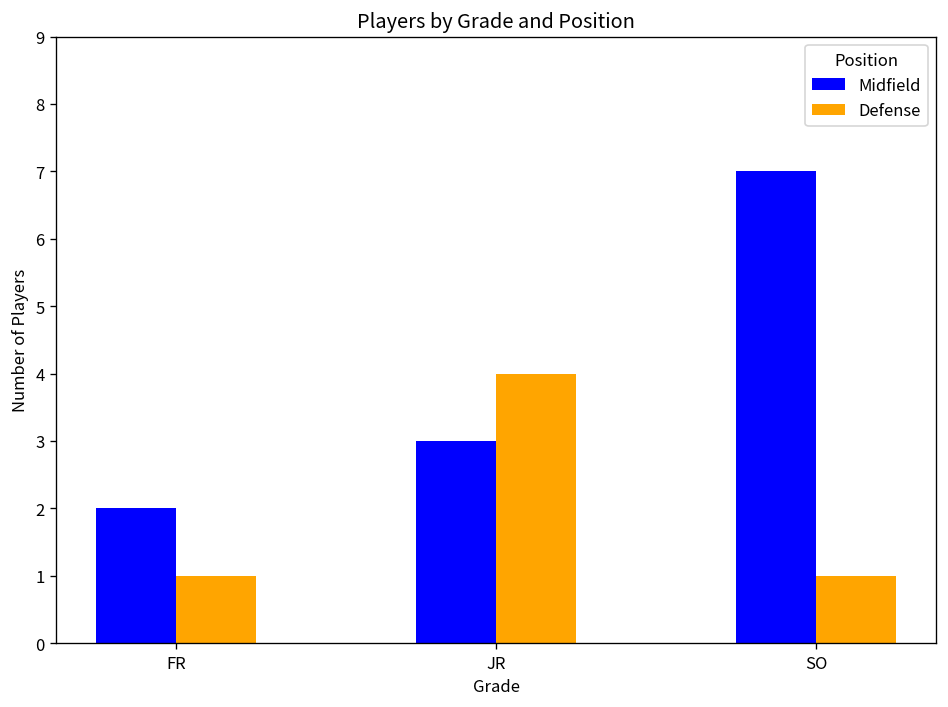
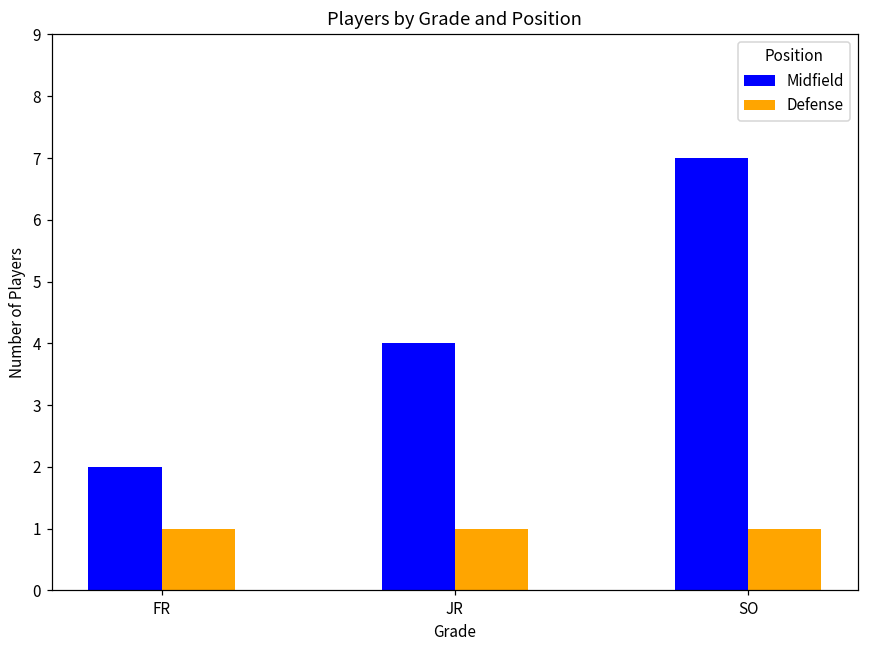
Midfield, JR: 3 -> 4
Defense, JR: 4 -> 1
